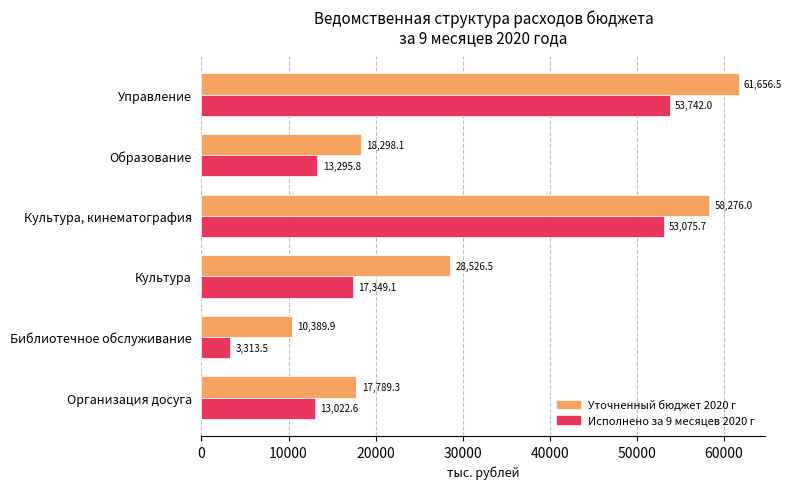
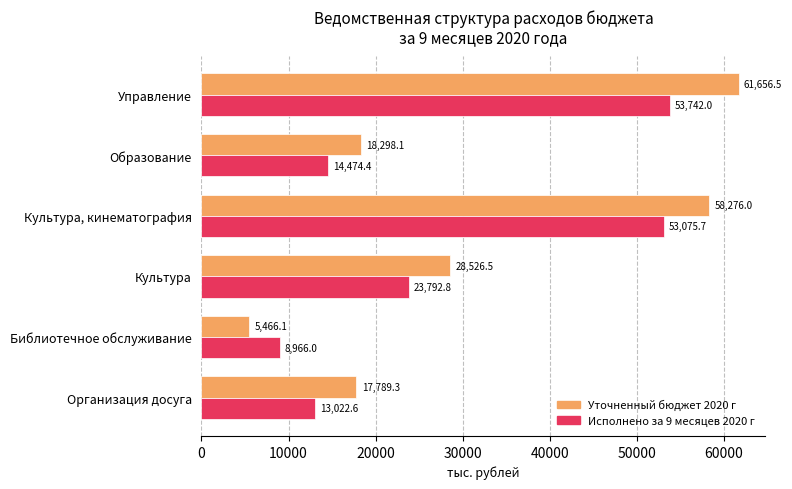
Исполнено за 9 месяцев 2020 г, Образование: 13,295.8 -> 14,474.4
Исполнено за 9 месяцев 2020 г, Культура: 17,349.1 -> 23,792.8
Уточненный бюджет 2020 г, Библиотечное обслуживание: 10,389.9 -> 5,466.1
Исполнено за 9 месяцев 2020 г, Библиотечное обслуживание: 3,313.5 -> 8,966.0
